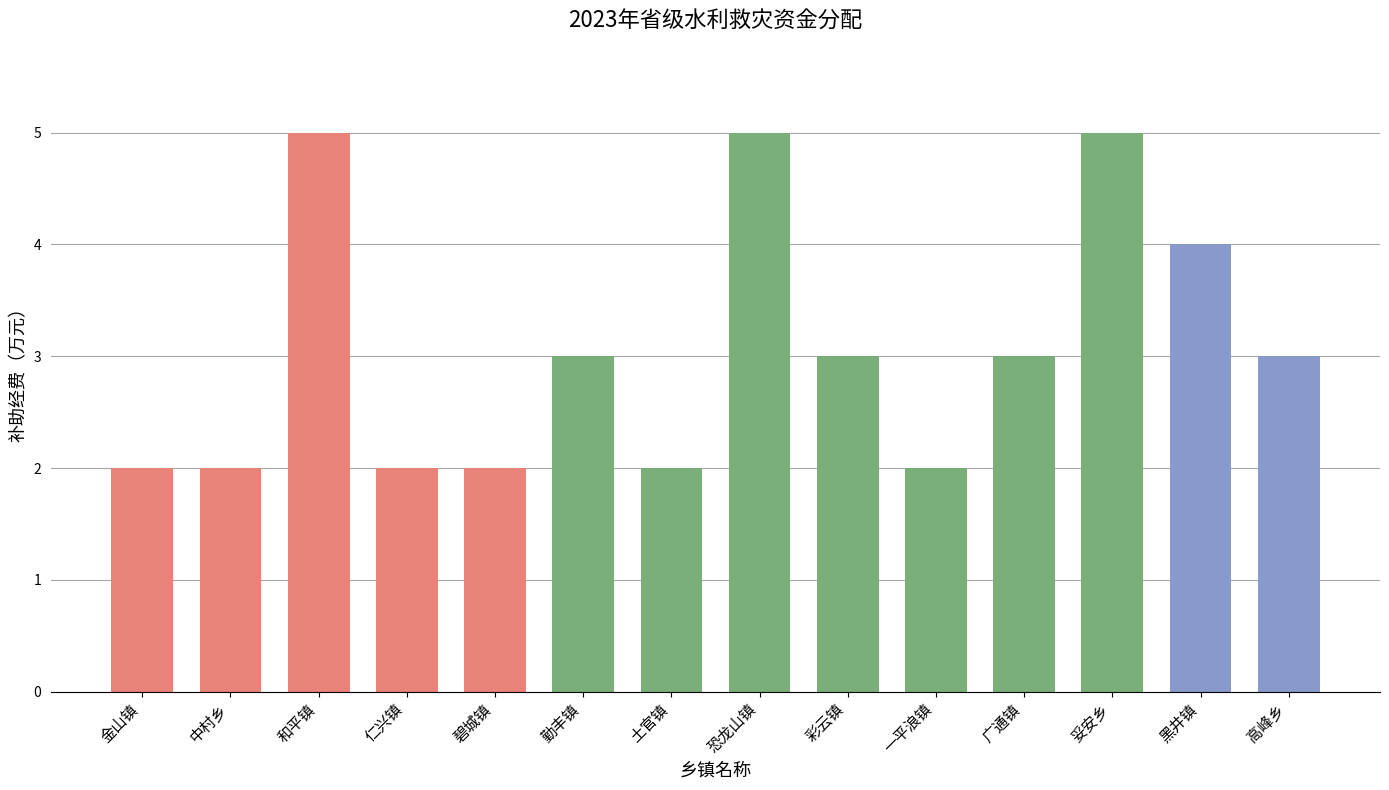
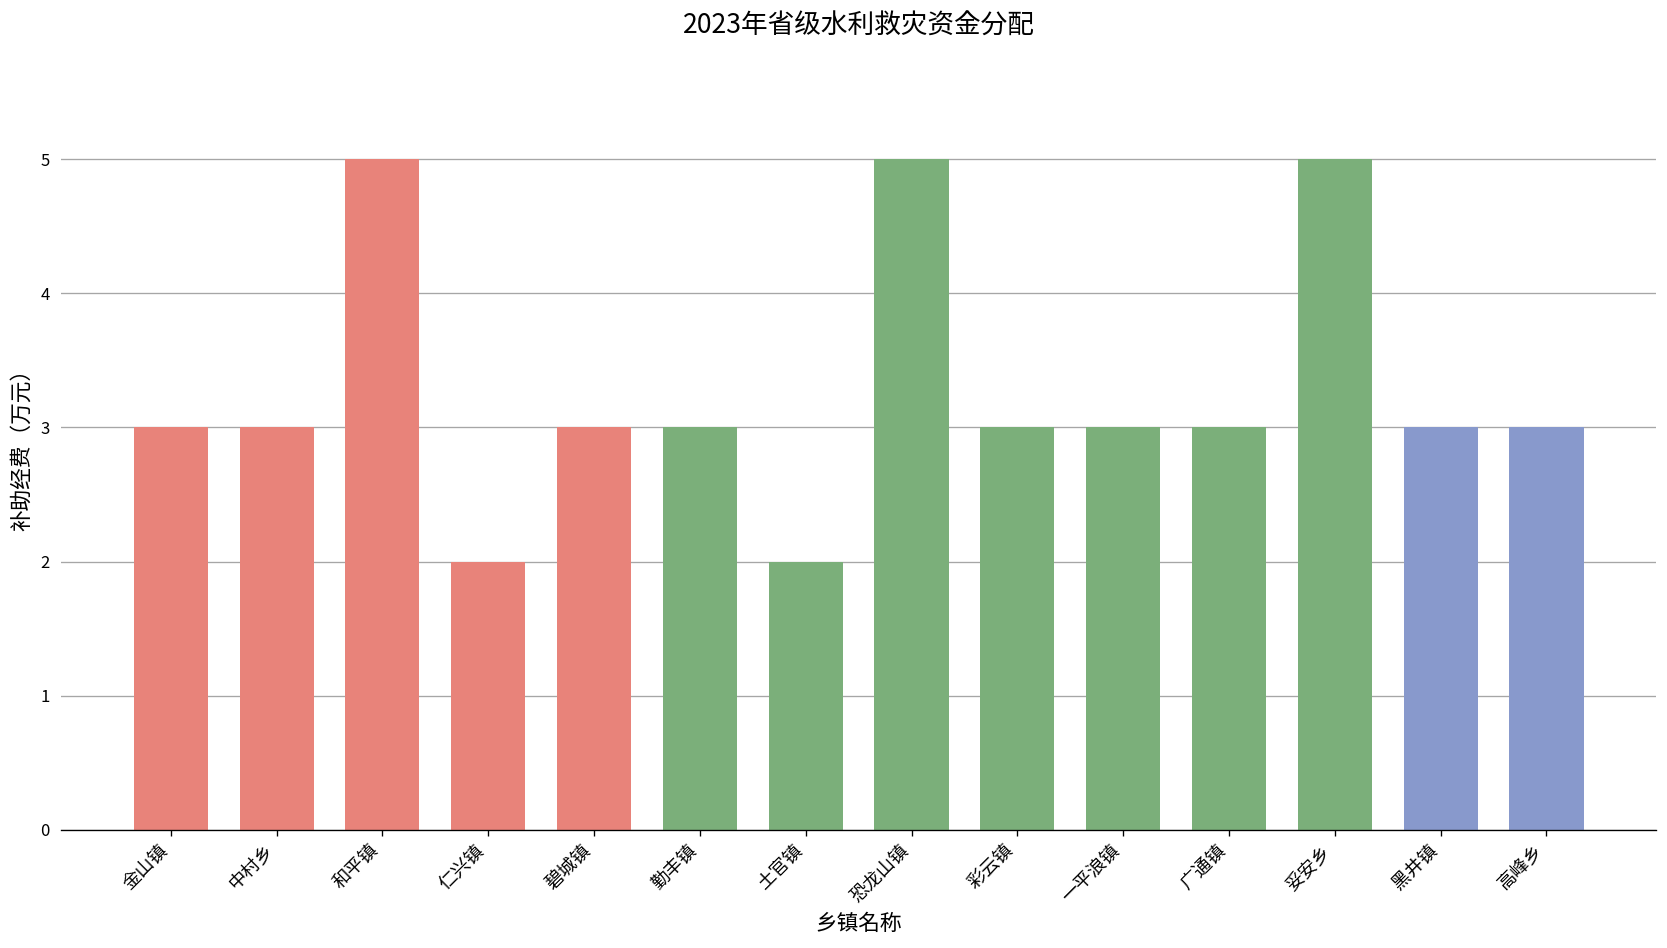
金山镇: 2 -> 3
中村乡: 2 -> 3
碧城镇: 2 -> 3
一平浪镇: 2 -> 3
黑井镇: 4 -> 3
